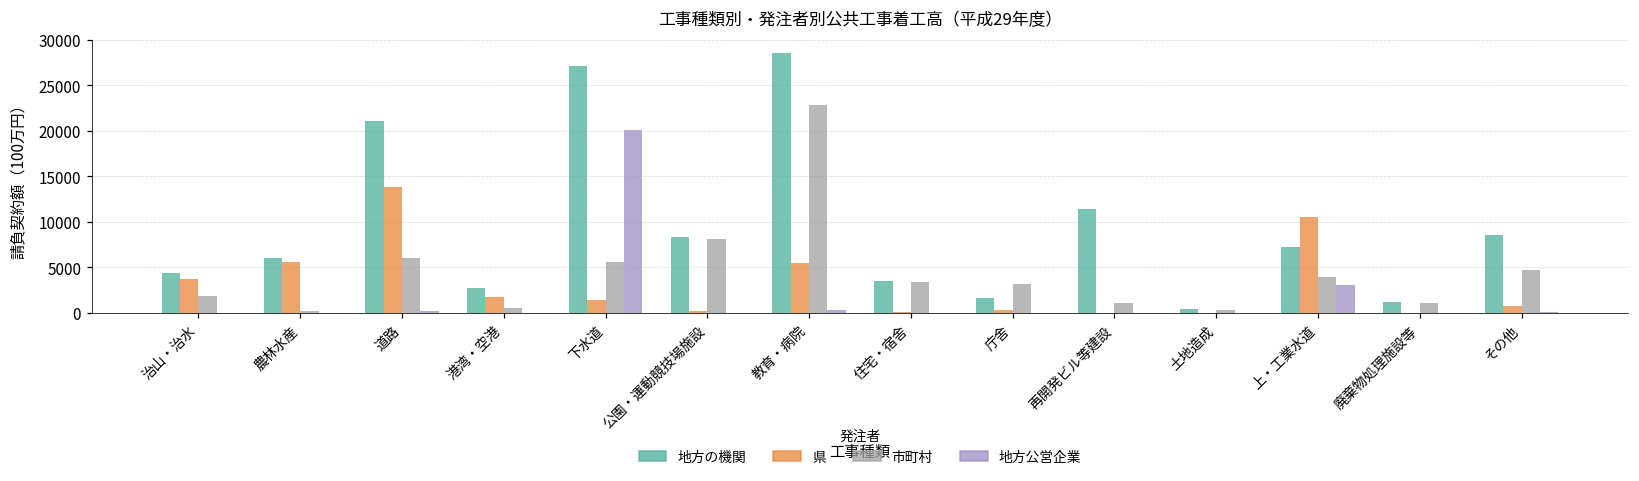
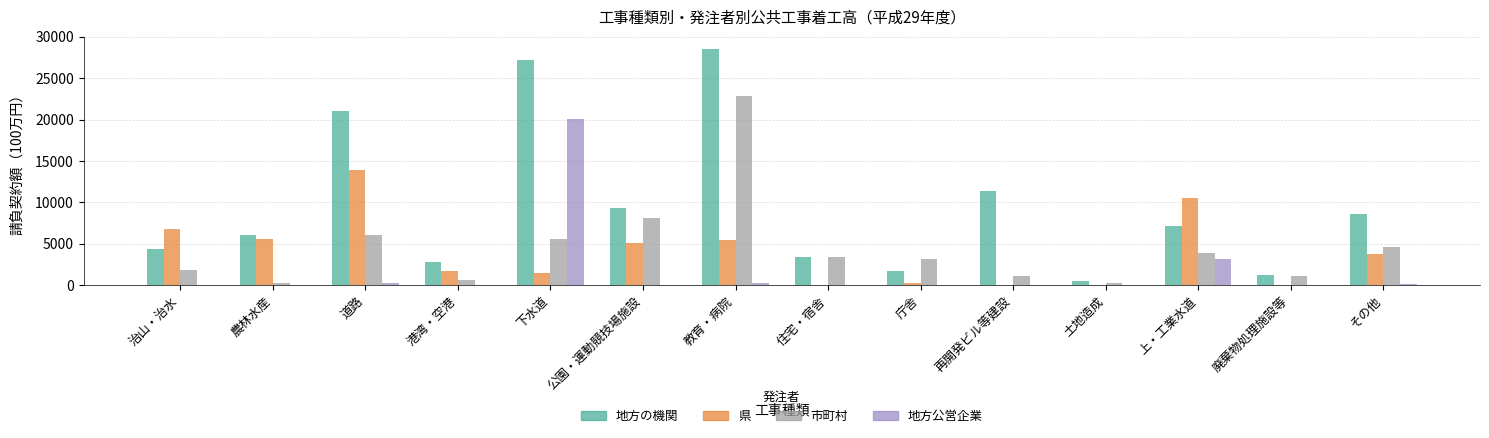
県, 治山・治水: 4000 -> 7000
地方の機関, 公園・運動競技場施設: 8000 -> 9000
県, 公園・運動競技場施設: 0 -> 5000
県, その他: 1000 -> 4000
